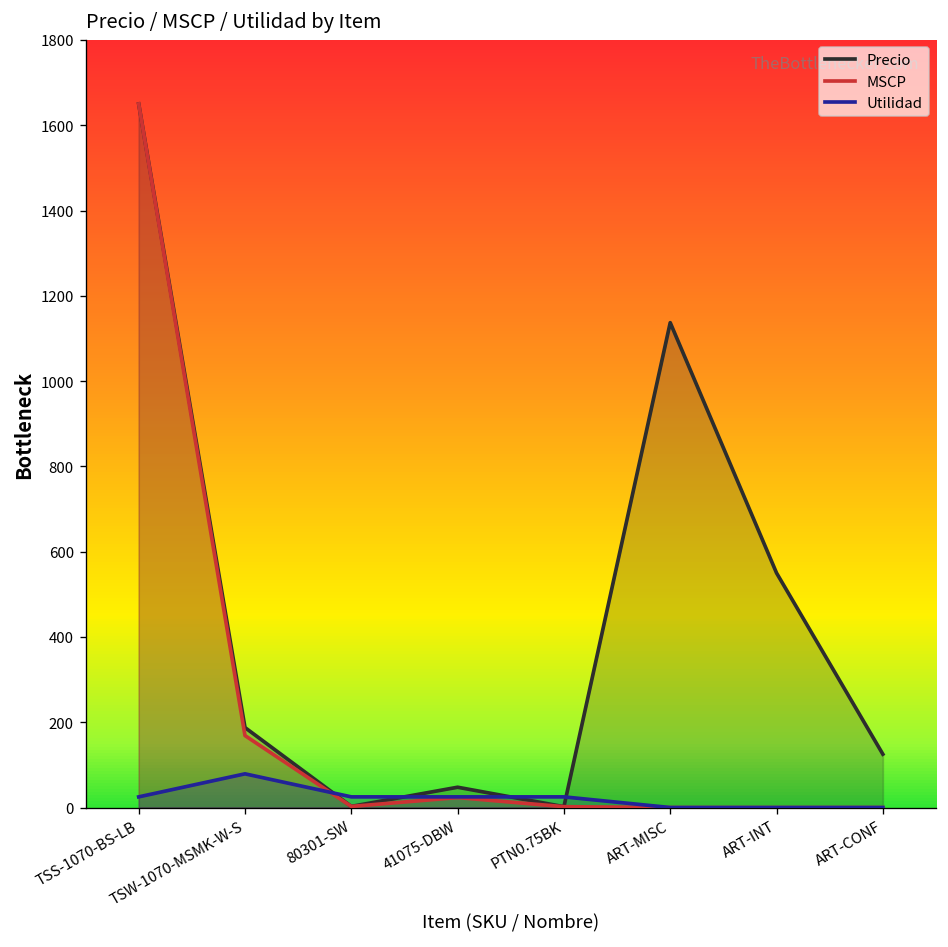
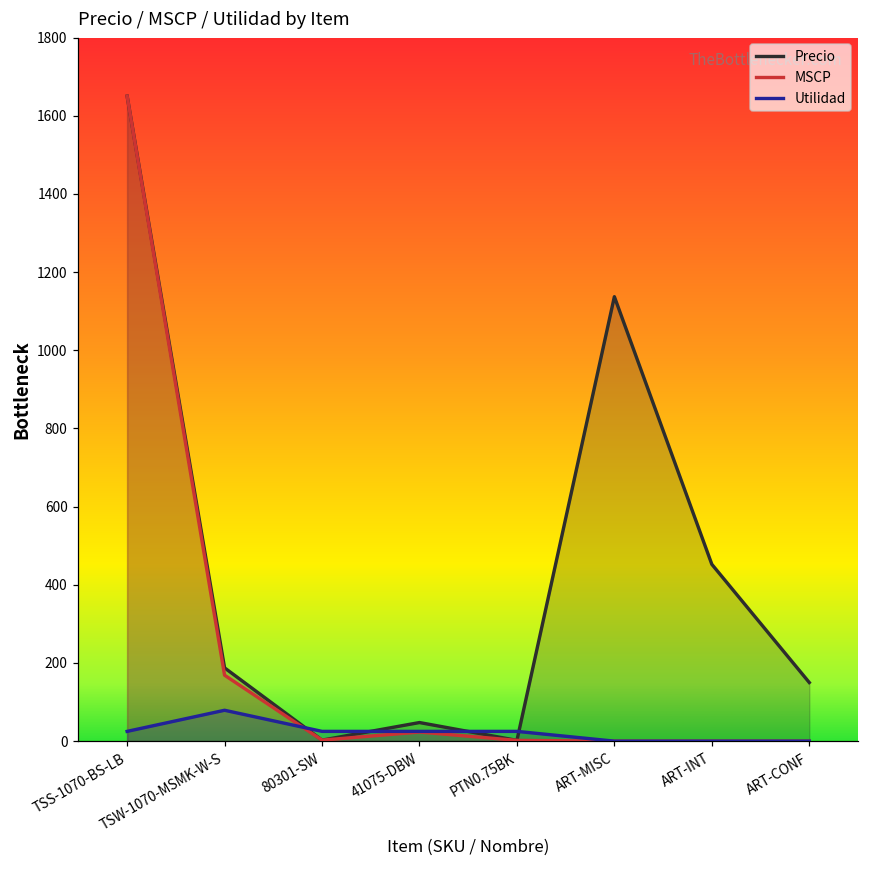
Precio, ART-INT: 550 -> 450
Precio, ART-CONF: 130 -> 150
